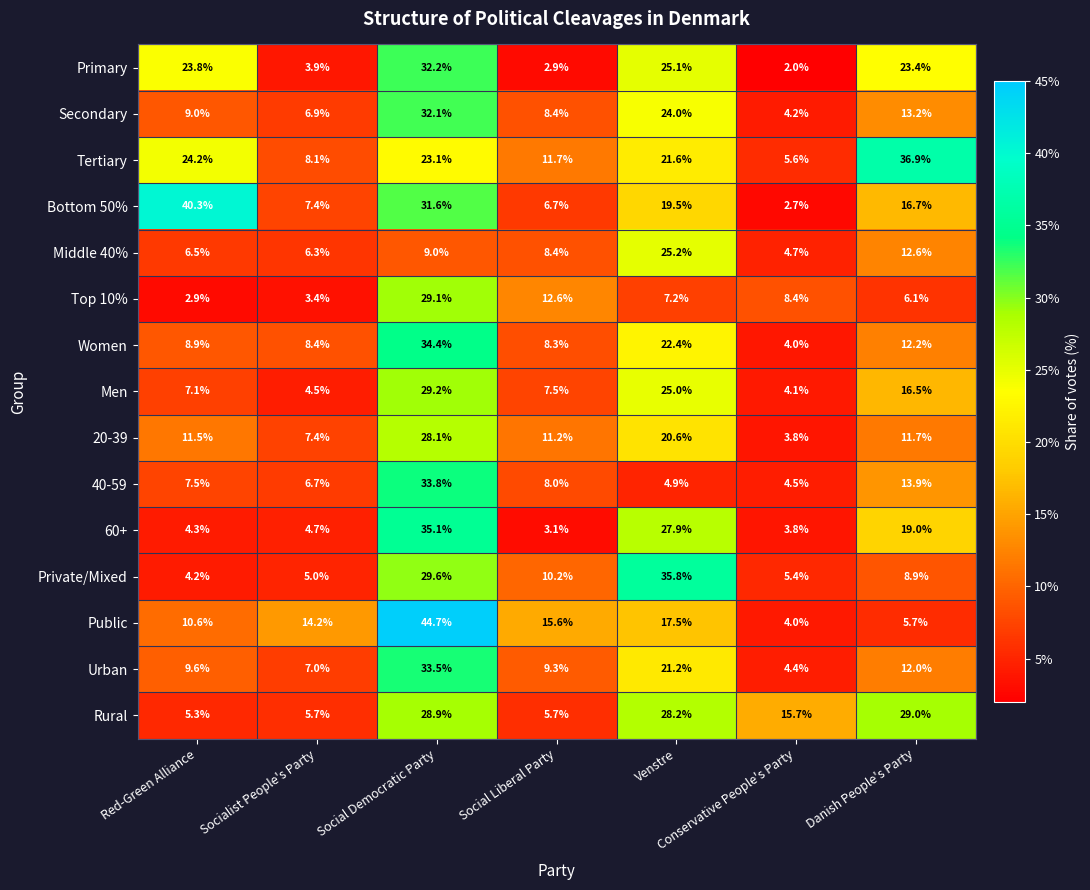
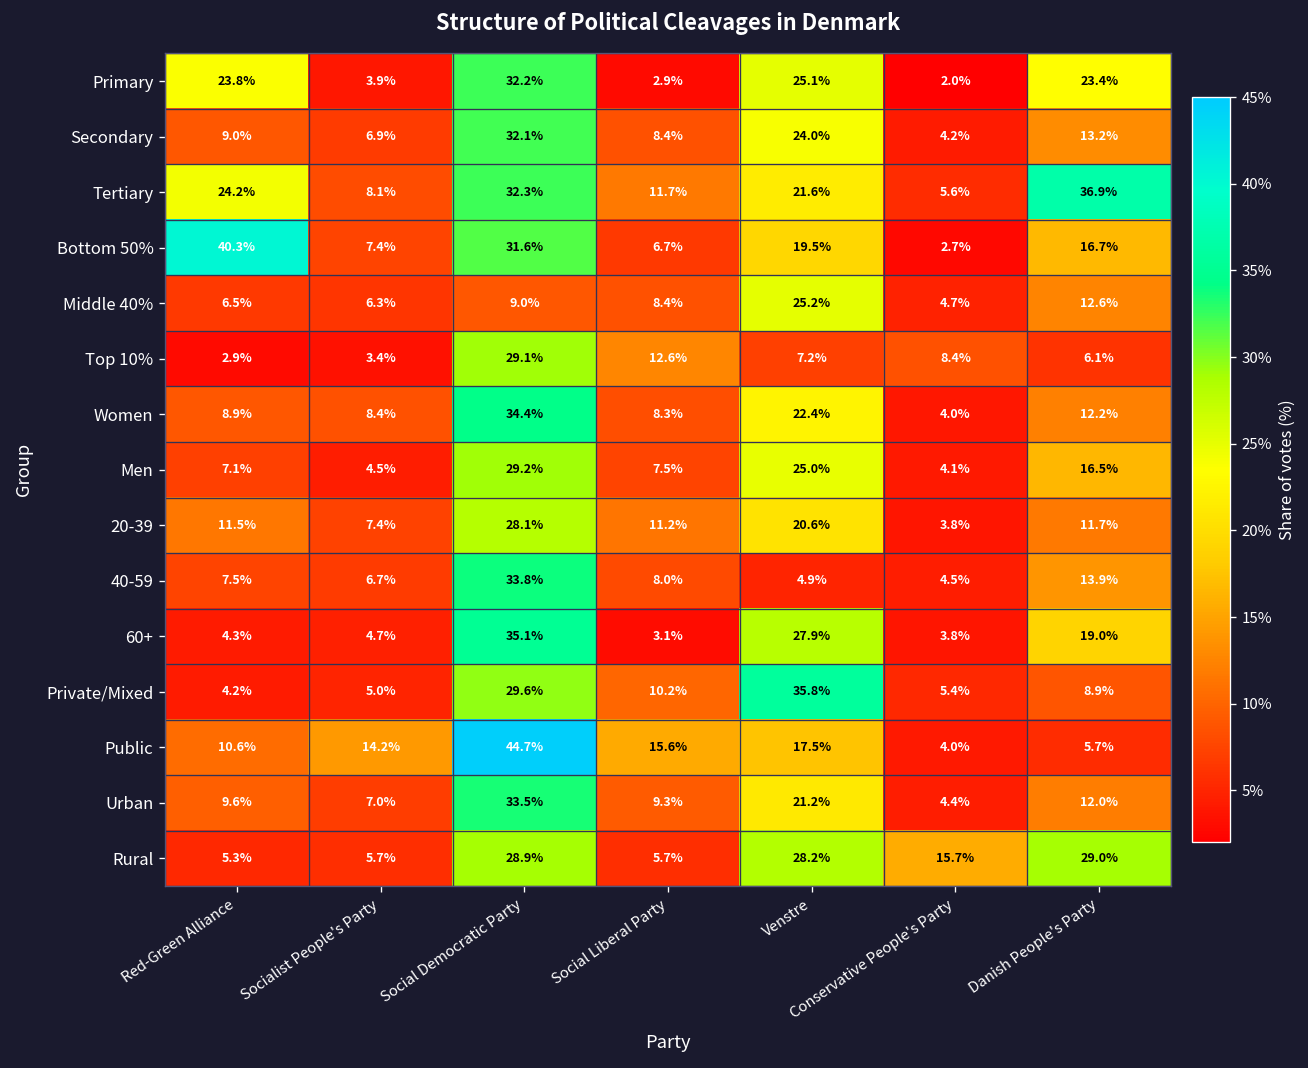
Tertiary, Social Democratic Party: 23.1% -> 32.3%
